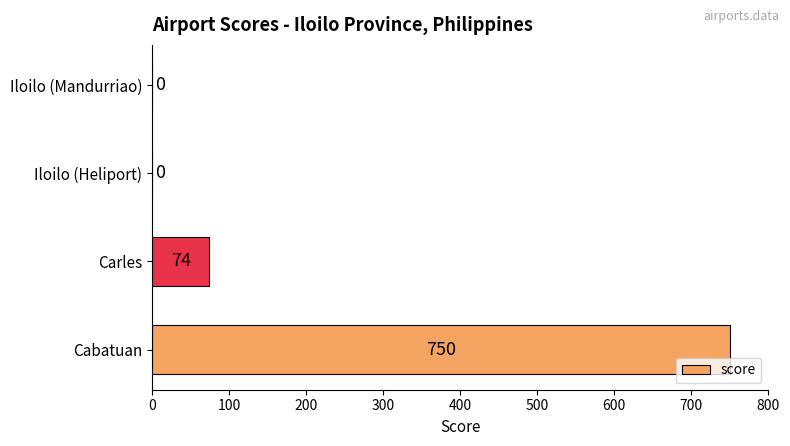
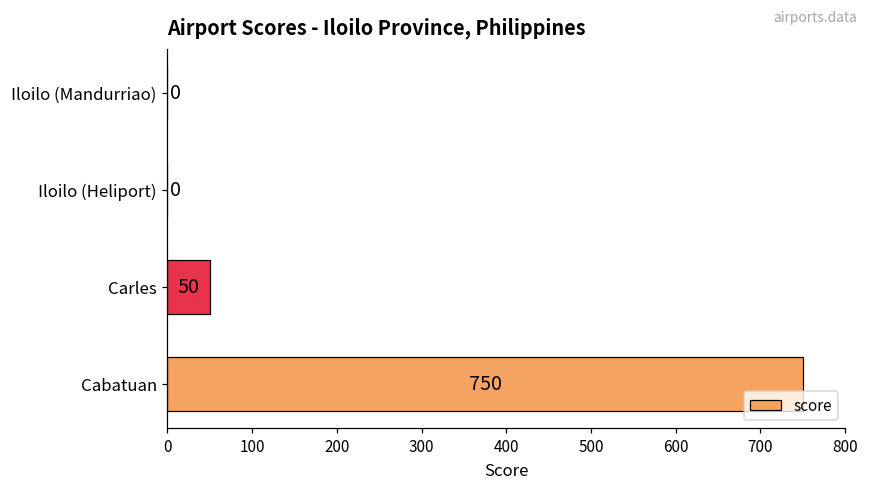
Carles: 74 -> 50
